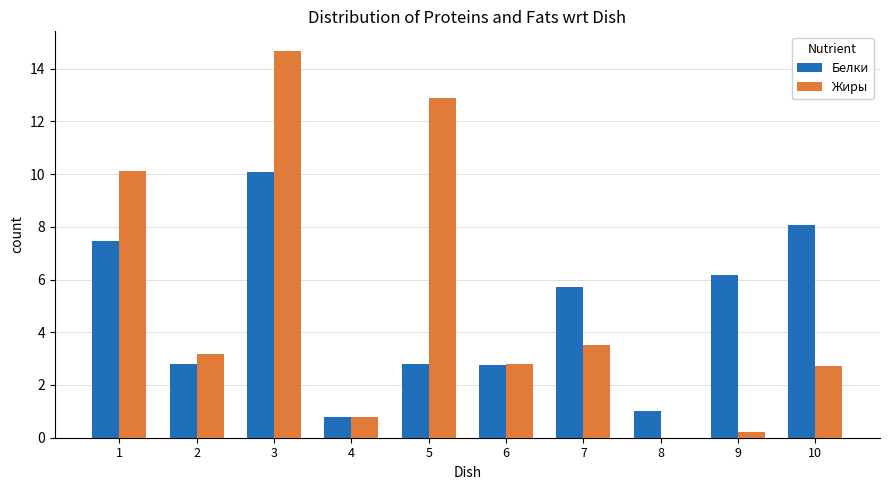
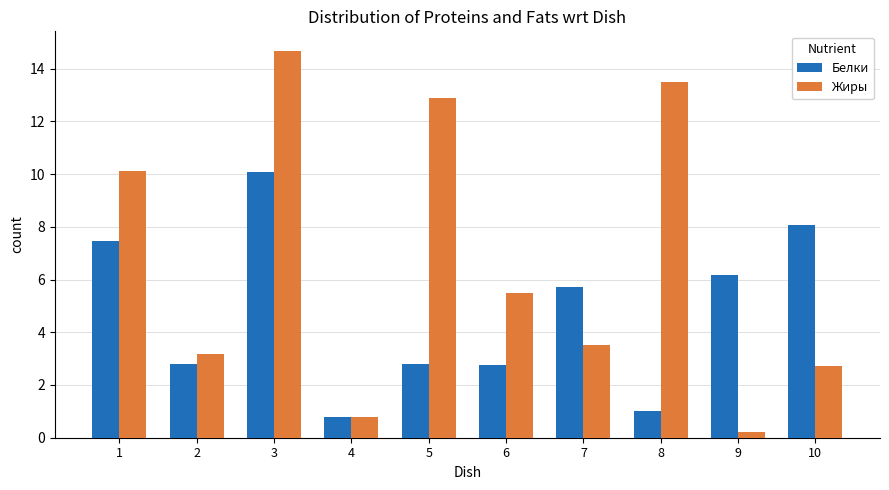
Жиры, 6: 2.8 -> 5.5
Жиры, 8: 0.0 -> 13.5
